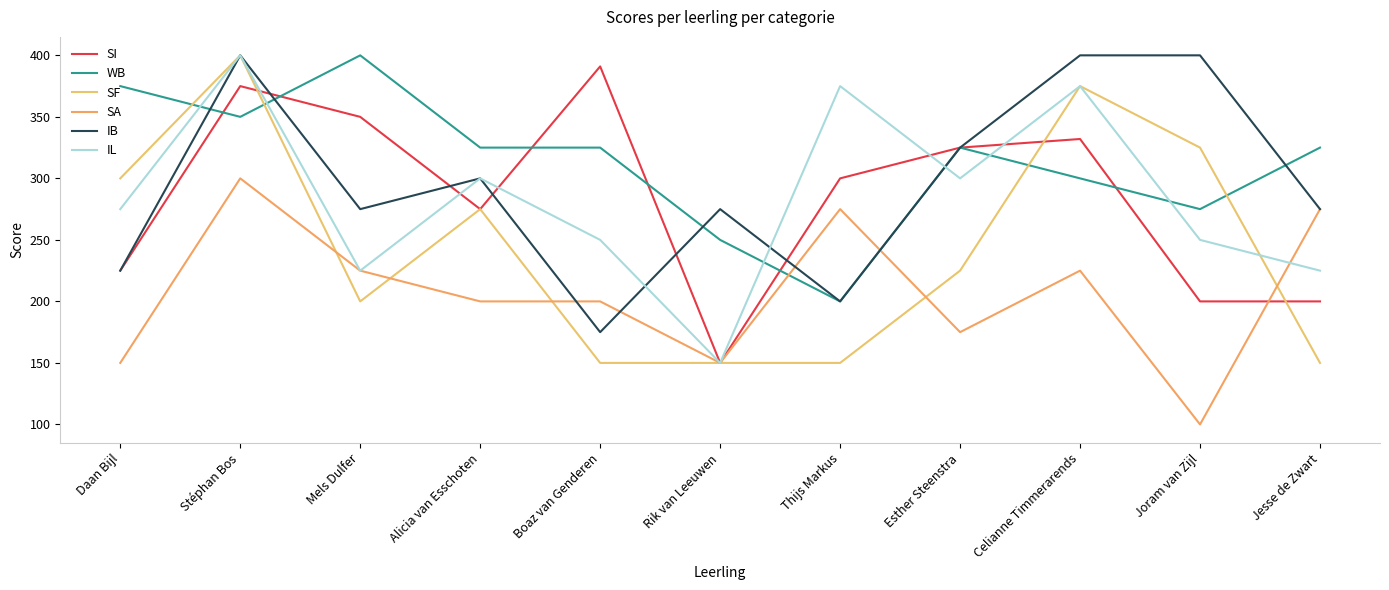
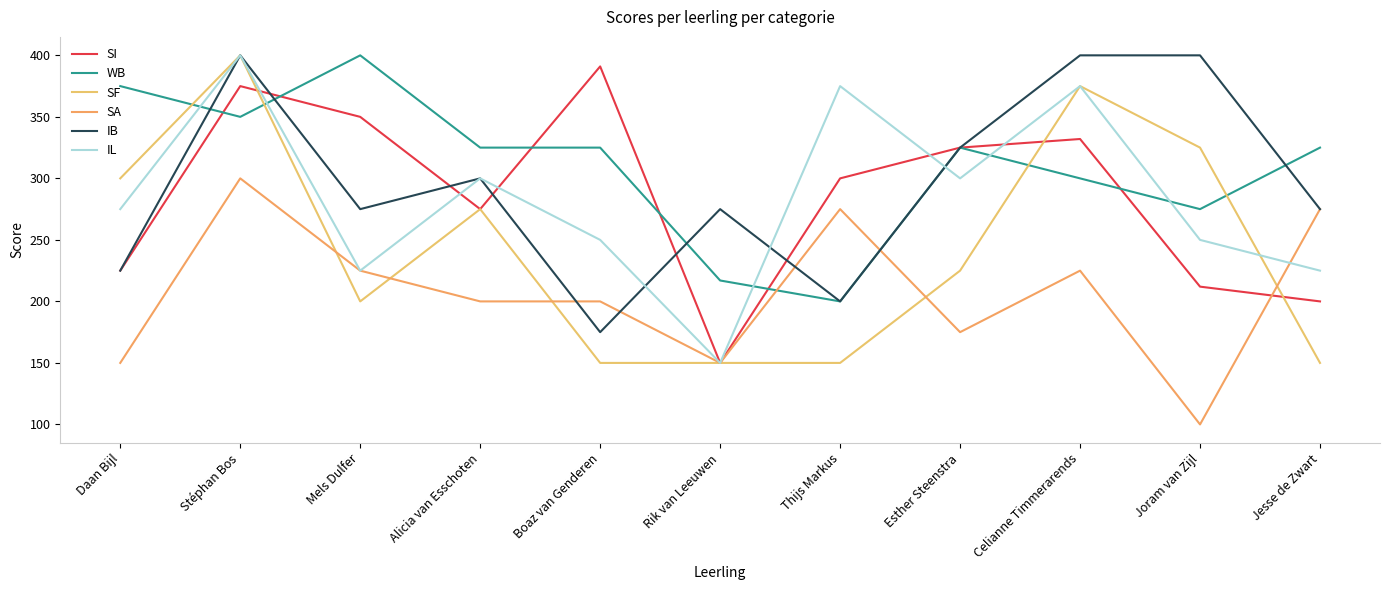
WB, Rik van Leeuwen: 250 -> 217
SI, Joram van Zijl: 200 -> 212
